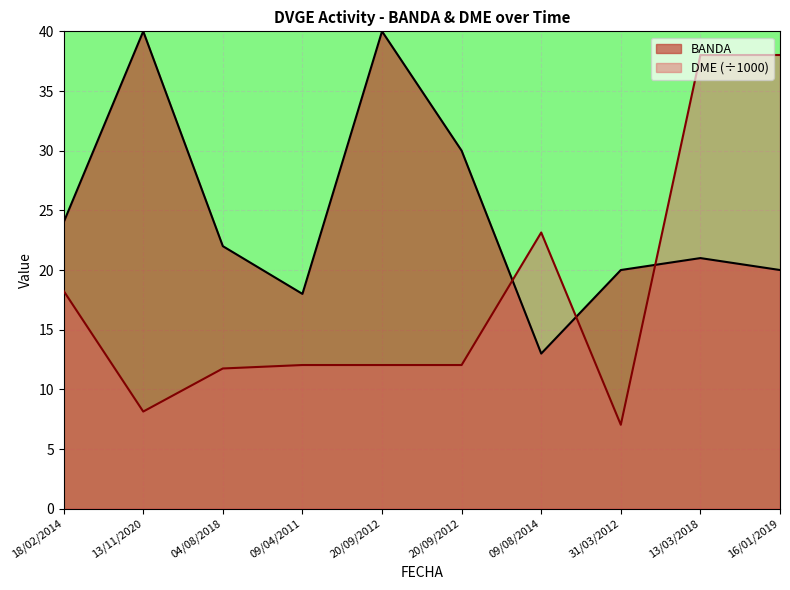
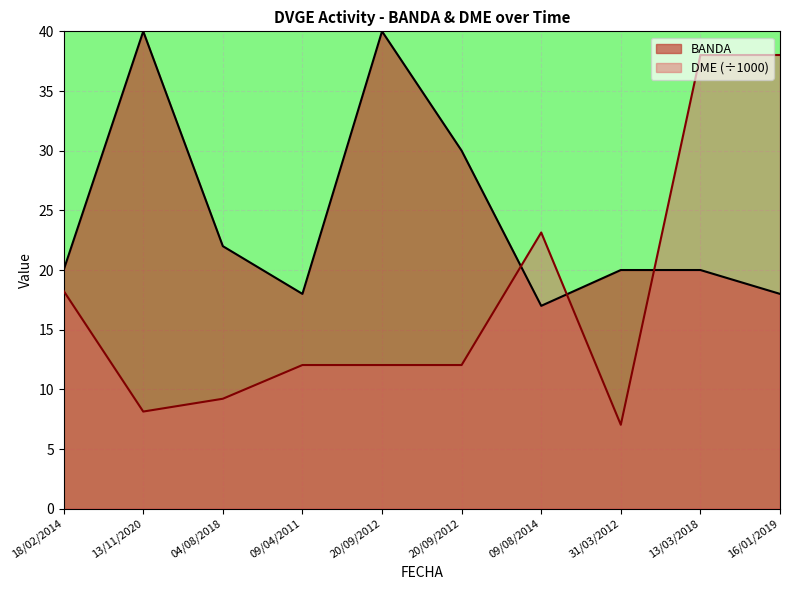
BANDA, 18/02/2014: 24 -> 20
DME (÷1000), 04/08/2018: 11.8 -> 9.2
BANDA, 09/08/2014: 13 -> 17
BANDA, 13/03/2018: 21 -> 20
BANDA, 16/01/2019: 20 -> 18
